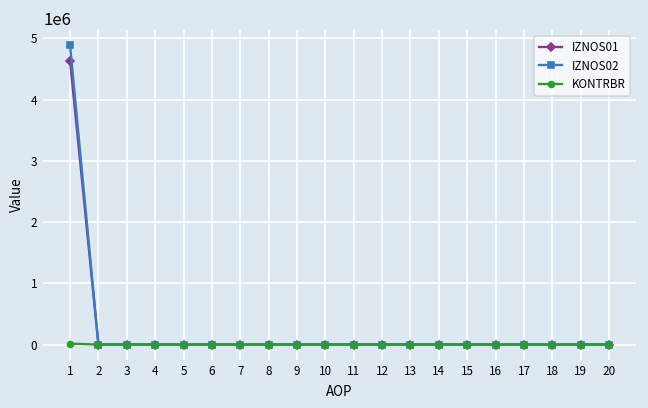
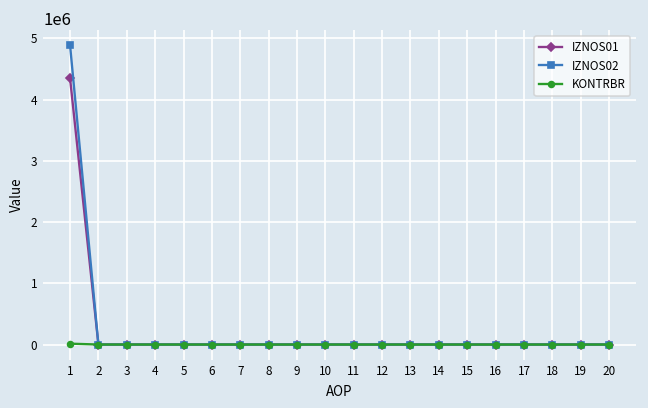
IZNOS01, 1: 4600000 -> 4300000
